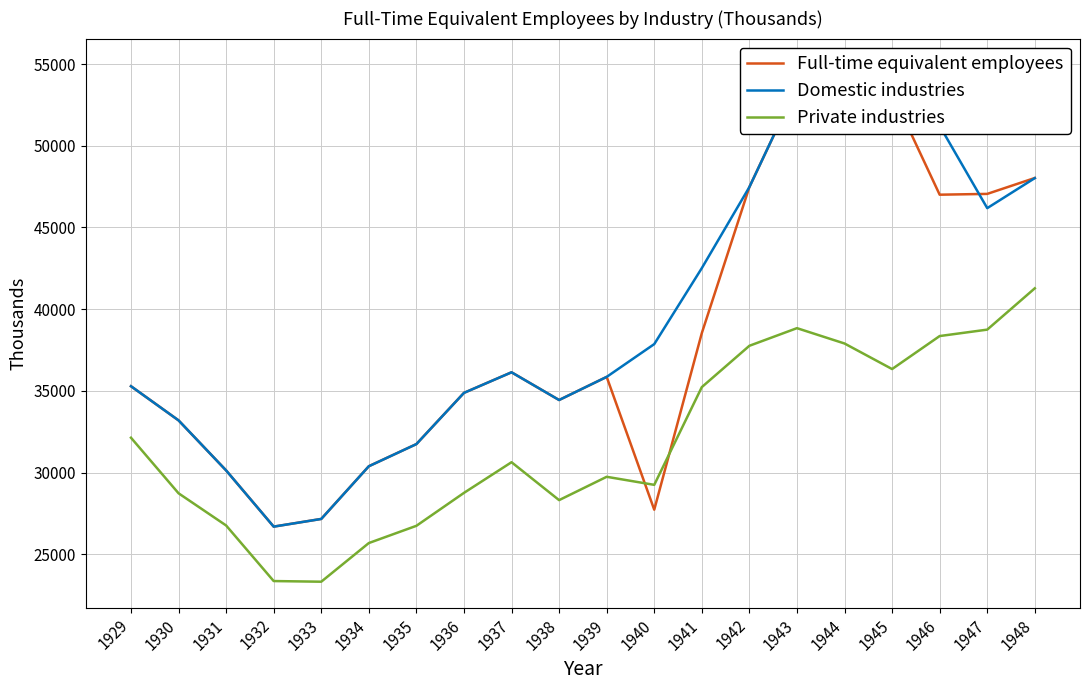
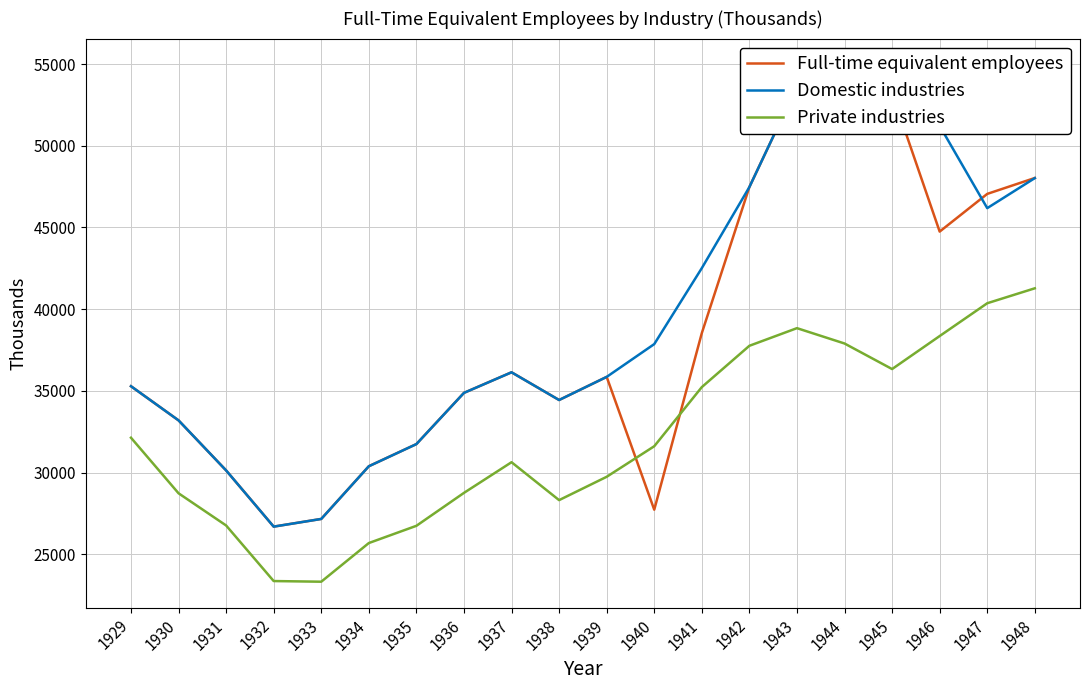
Private industries, 1940: 29200 -> 31600
Full-time equivalent employees, 1946: 47000 -> 44700
Private industries, 1947: 38700 -> 40400
